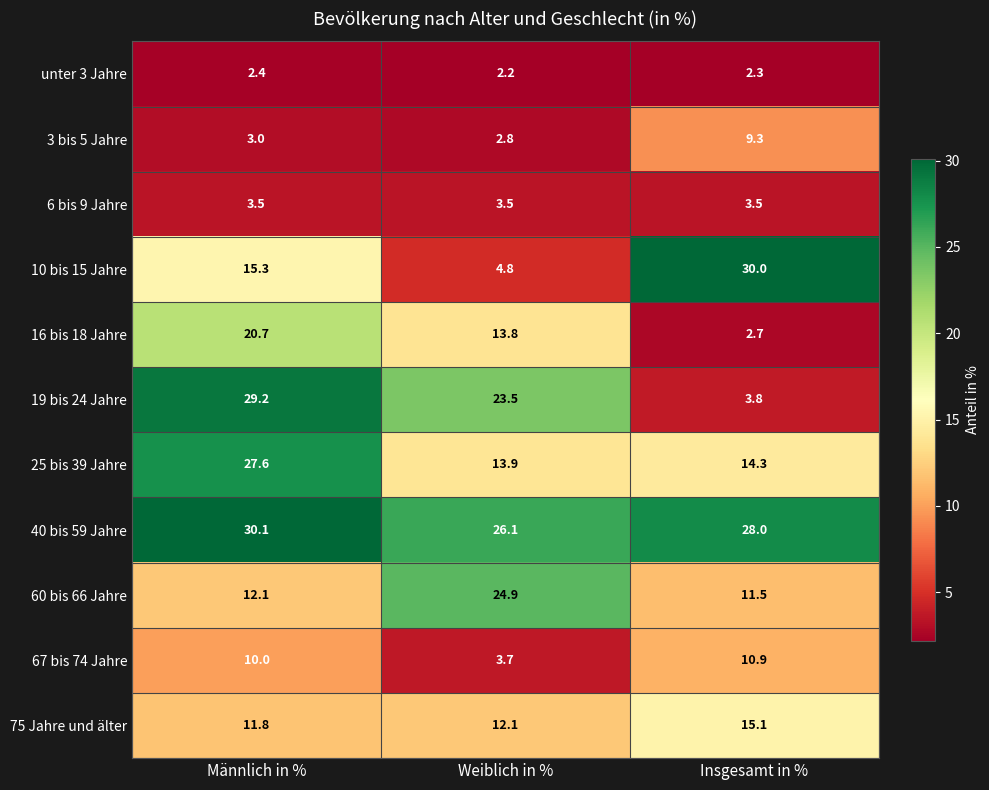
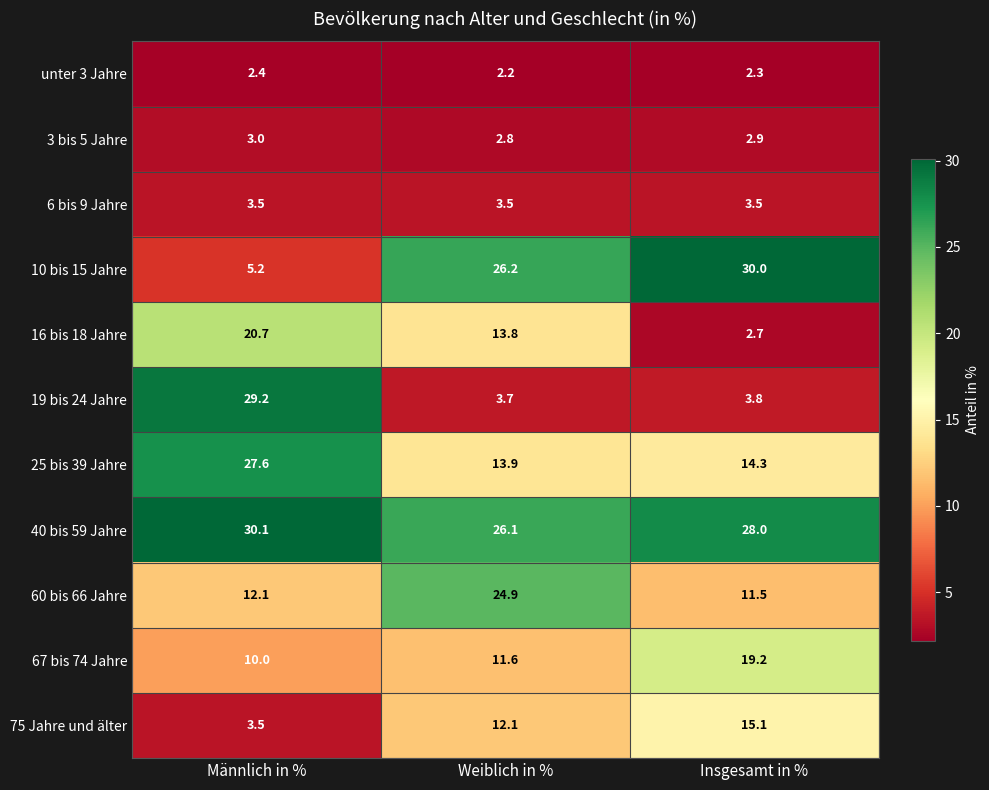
3 bis 5 Jahre, Insgesamt in %: 9.3 -> 2.9
10 bis 15 Jahre, Männlich in %: 15.3 -> 5.2
10 bis 15 Jahre, Weiblich in %: 4.8 -> 26.2
19 bis 24 Jahre, Weiblich in %: 23.5 -> 3.7
67 bis 74 Jahre, Weiblich in %: 3.7 -> 11.6
67 bis 74 Jahre, Insgesamt in %: 10.9 -> 19.2
75 Jahre und älter, Männlich in %: 11.8 -> 3.5
